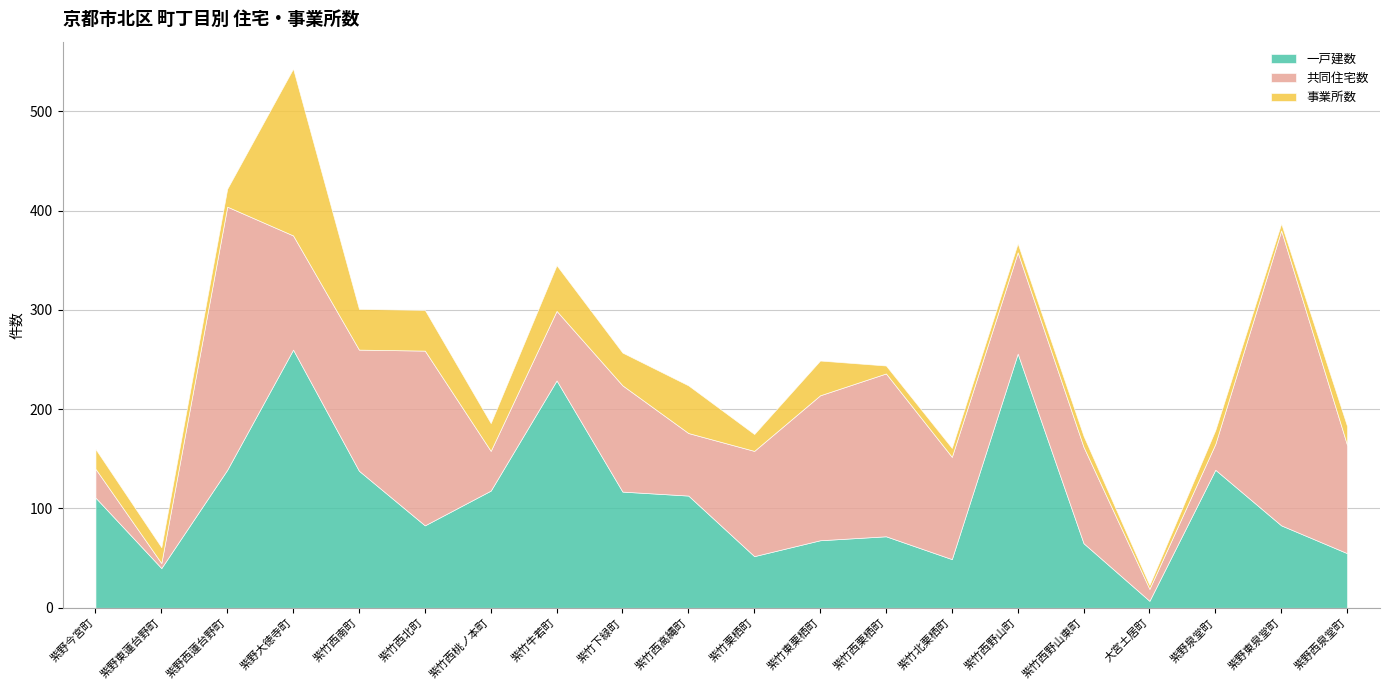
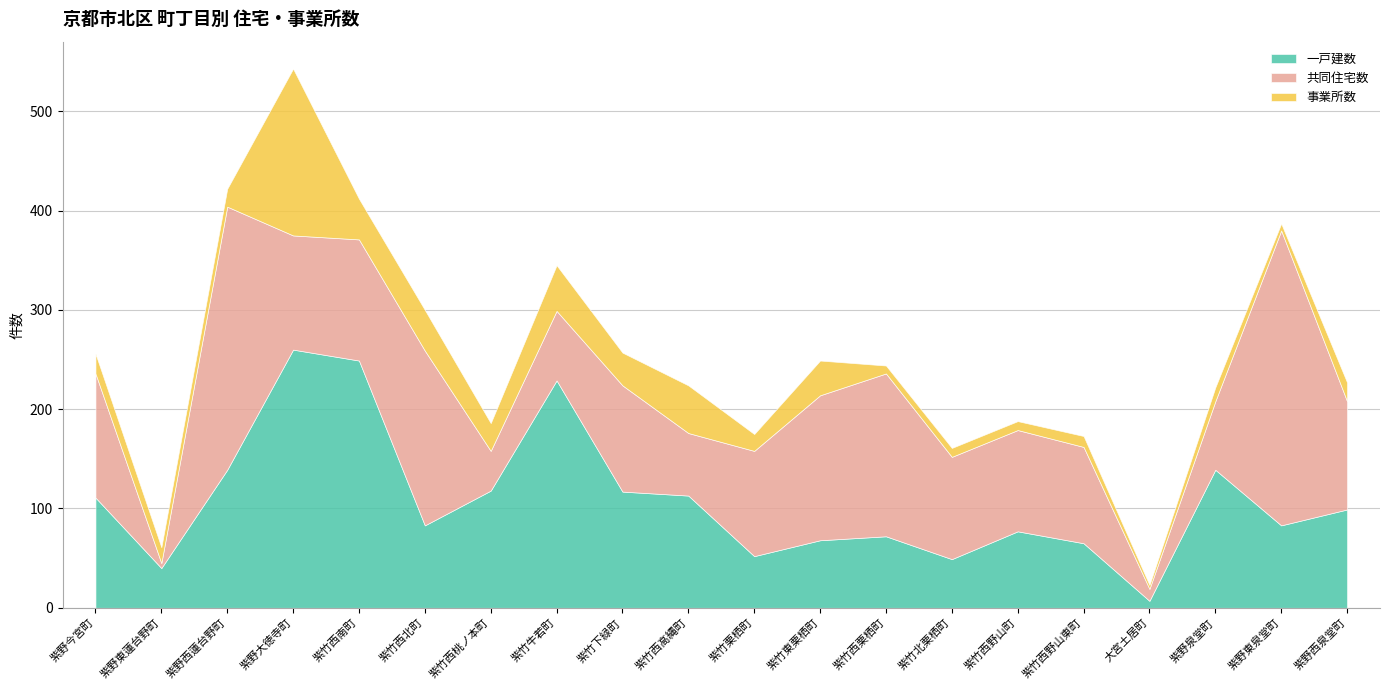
共同住宅数, 紫野今宮町: 30 -> 130
一戸建数, 紫竹西南町: 140 -> 250
一戸建数, 紫竹西野山町: 260 -> 80
共同住宅数, 紫野泉堂町: 30 -> 70
一戸建数, 紫野西泉堂町: 60 -> 100
